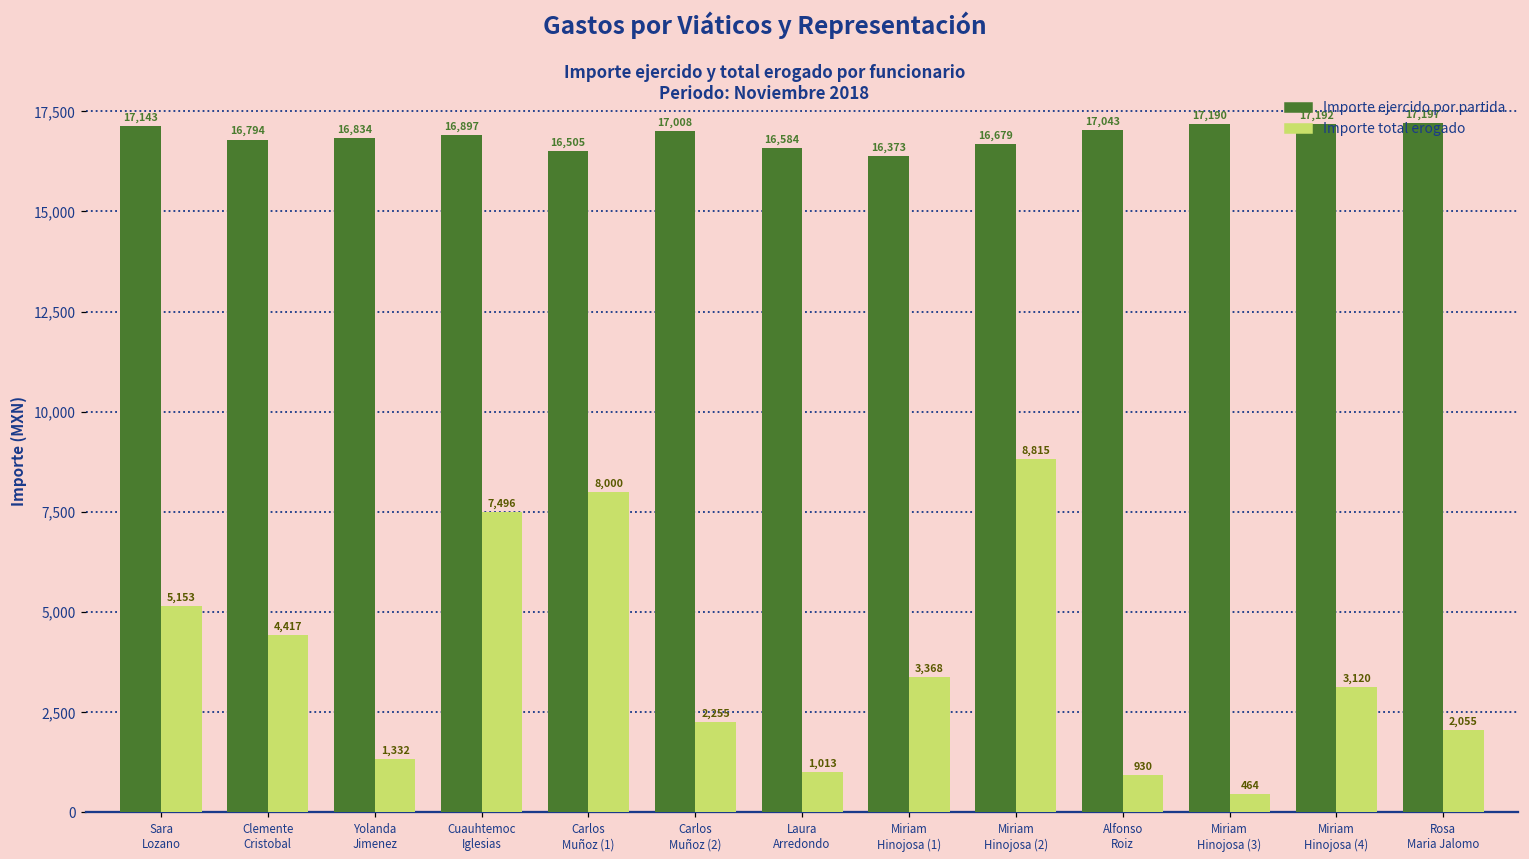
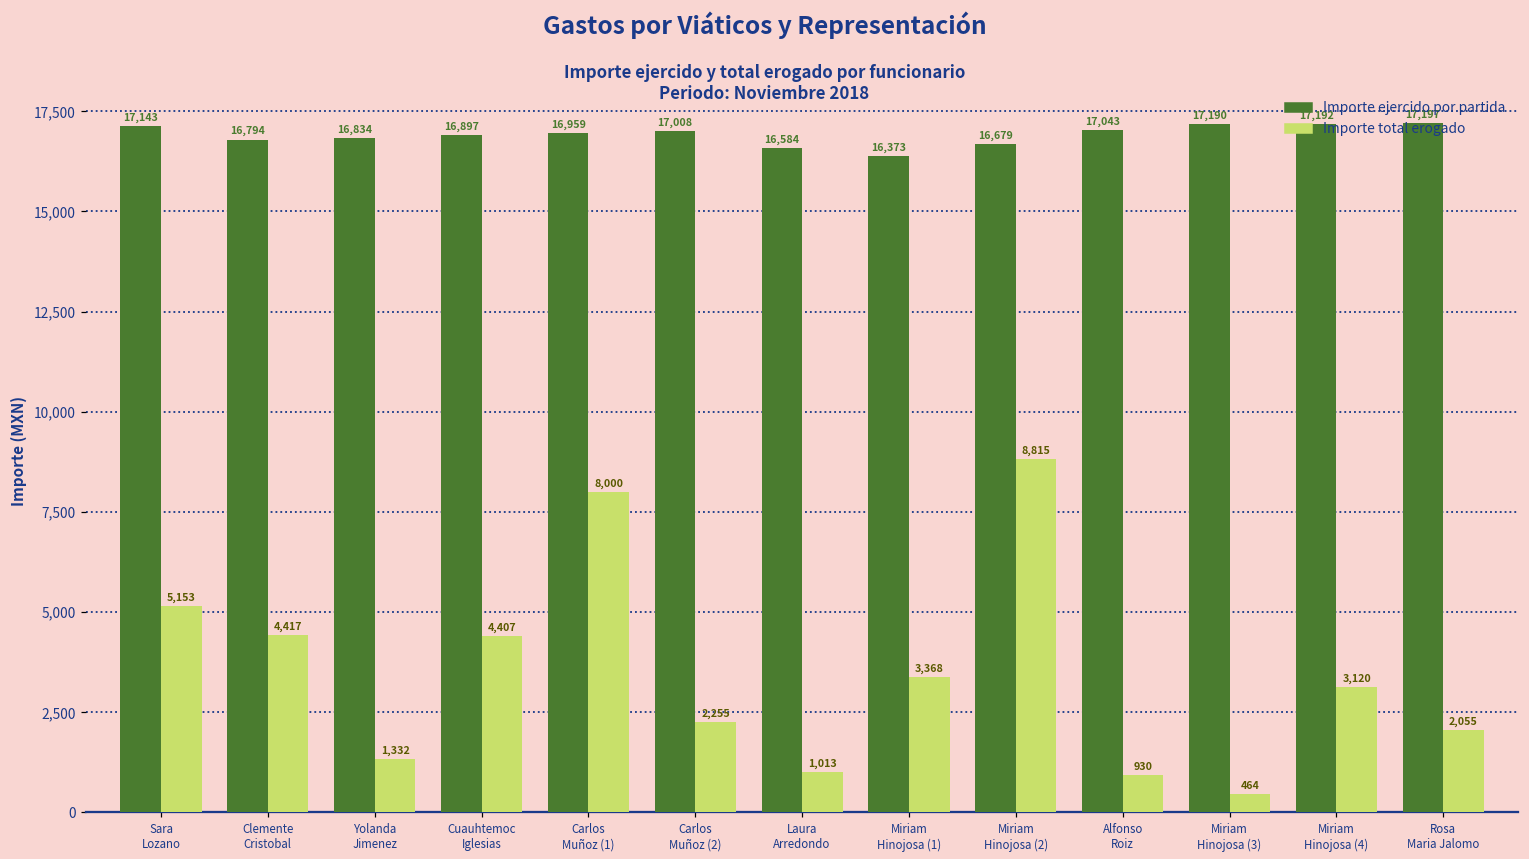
Importe total erogado, Cuauhtemoc Iglesias: 7,496 -> 4,407
Importe ejercido por partida, Carlos Muñoz (1): 16,505 -> 16,959
